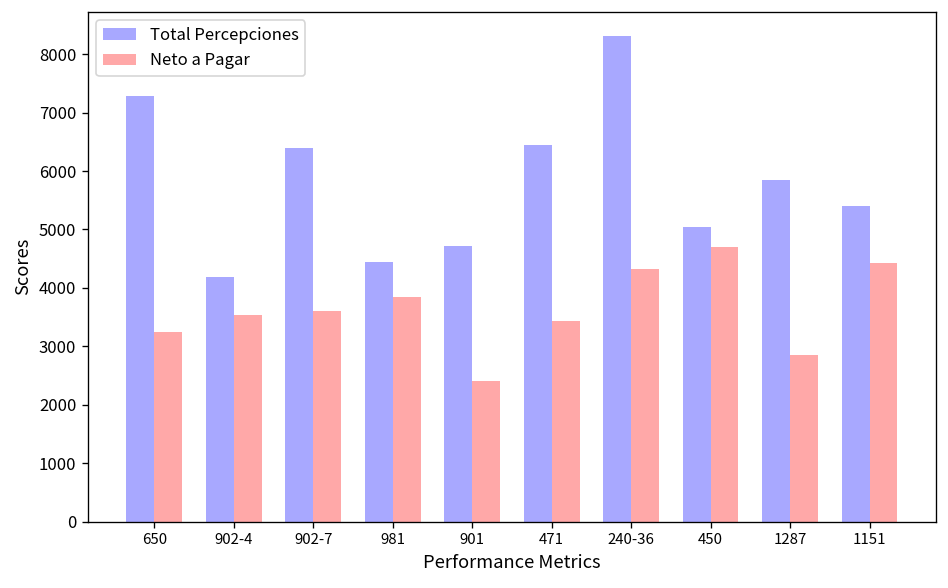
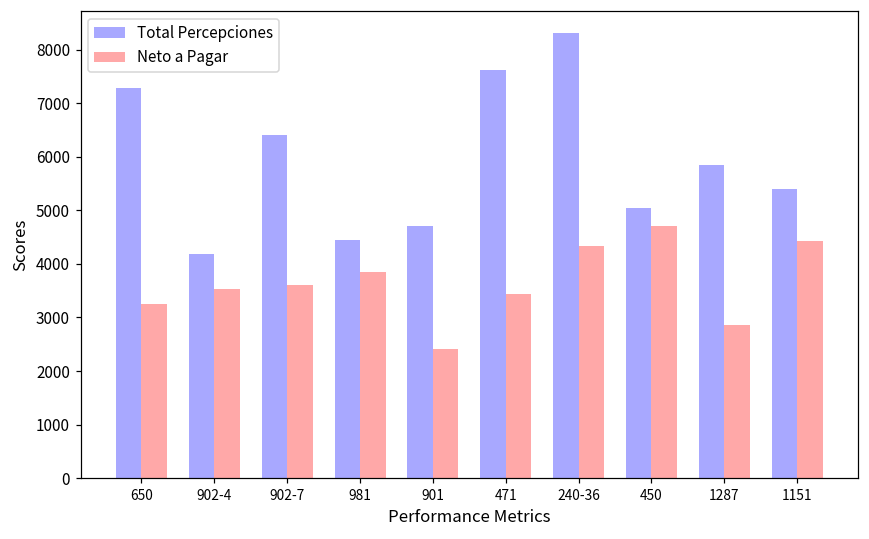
Total Percepciones, 471: 6400 -> 7600
